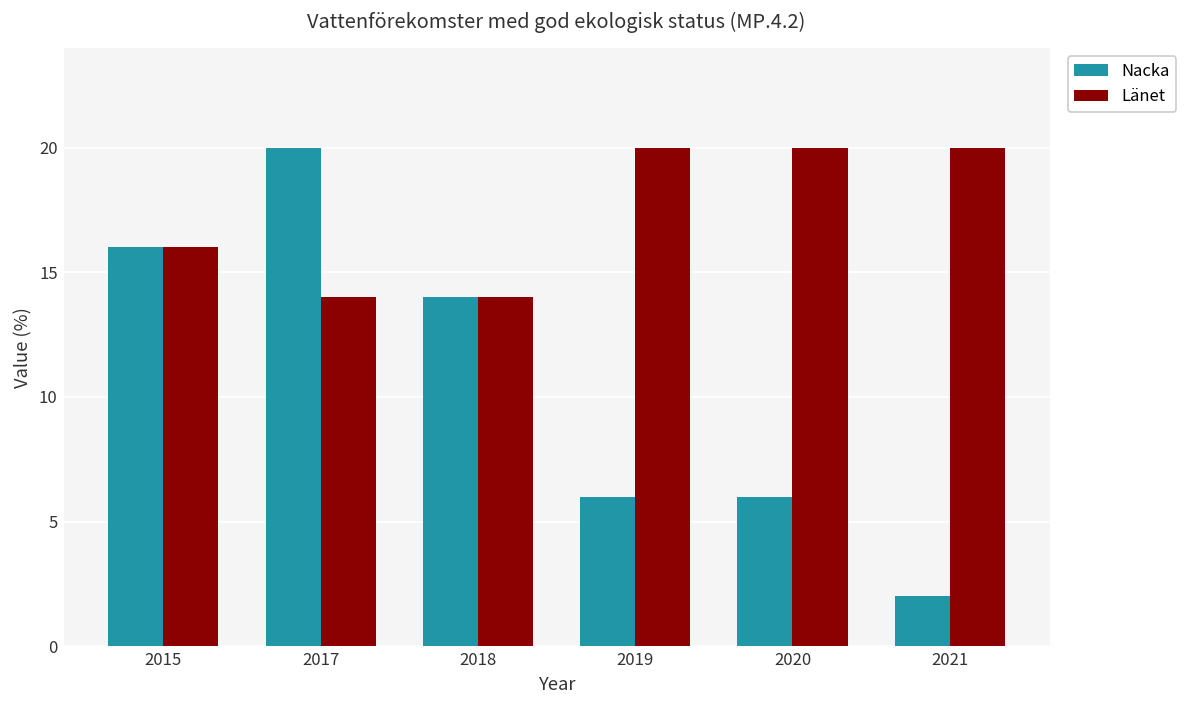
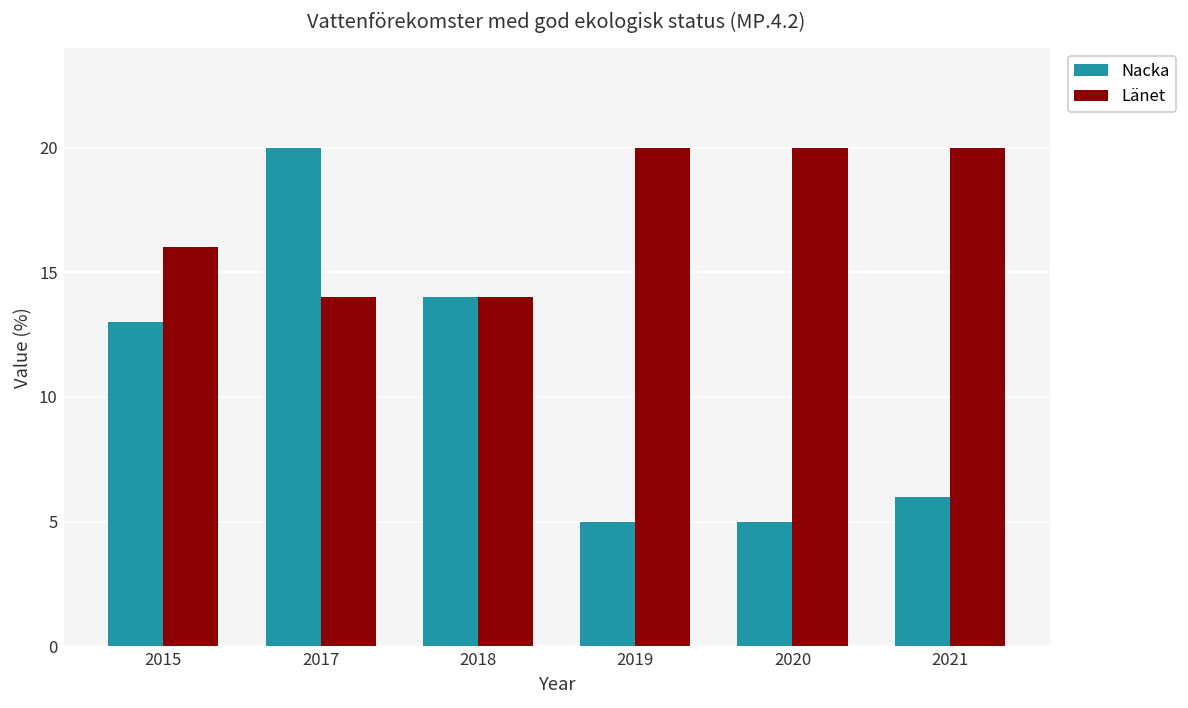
Nacka, 2015: 16 -> 13
Nacka, 2019: 6 -> 5
Nacka, 2020: 6 -> 5
Nacka, 2021: 2 -> 6
